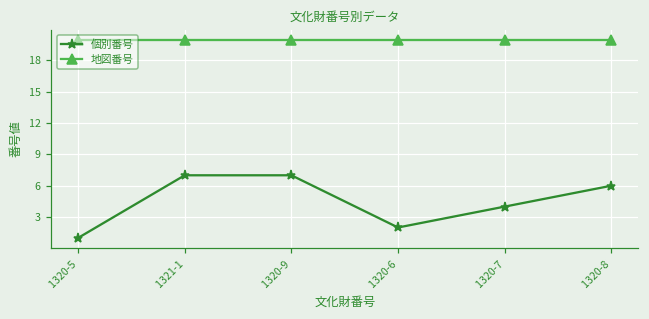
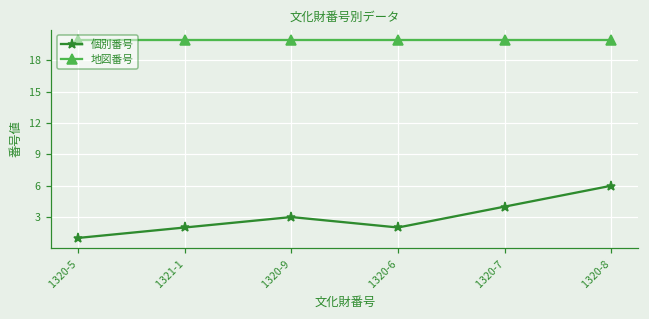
個別番号, 1321-1: 7 -> 2
個別番号, 1320-9: 7 -> 3
